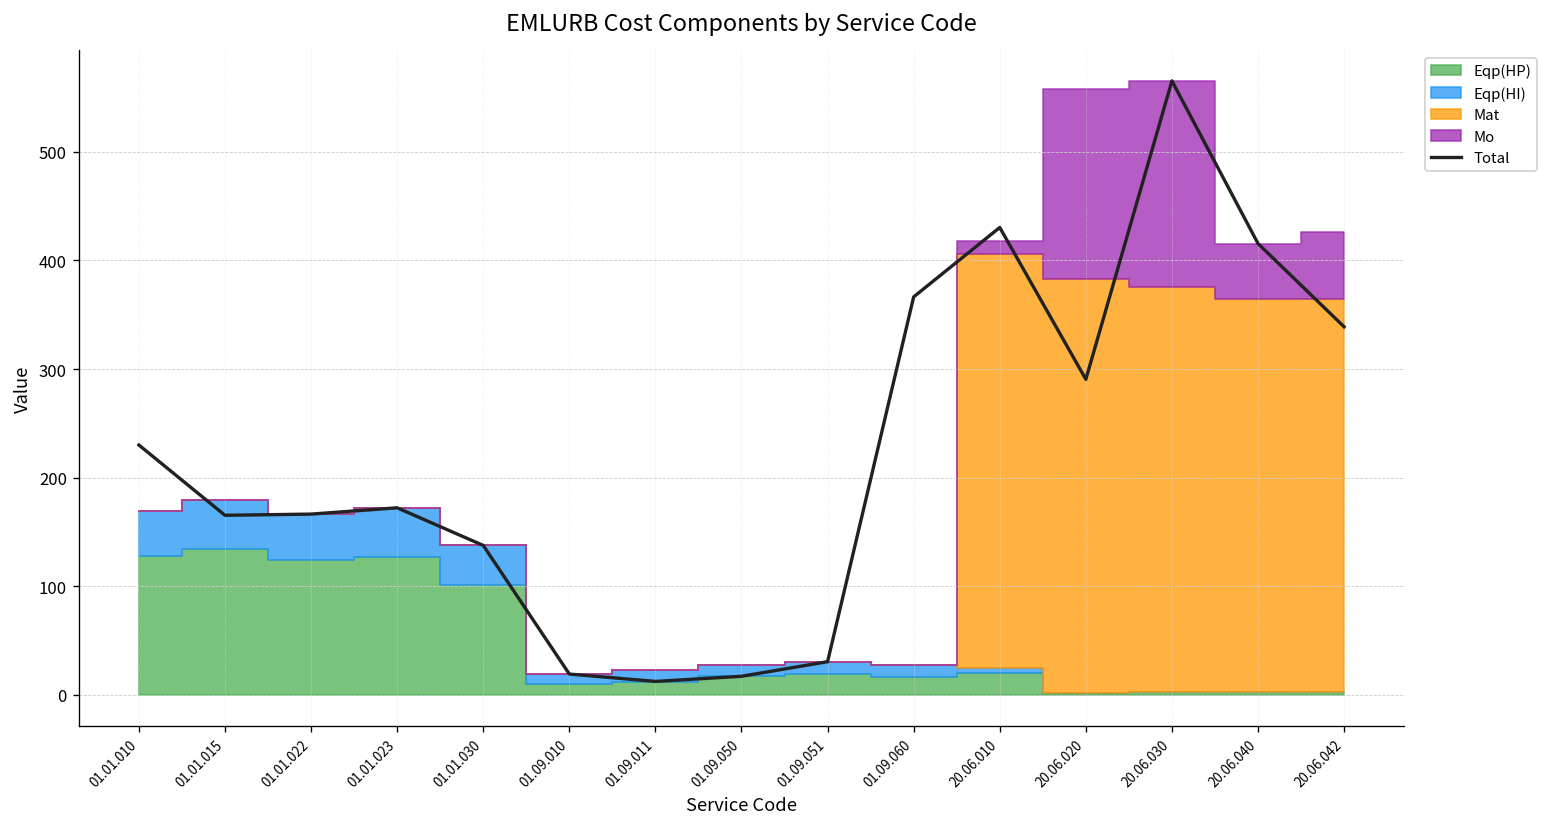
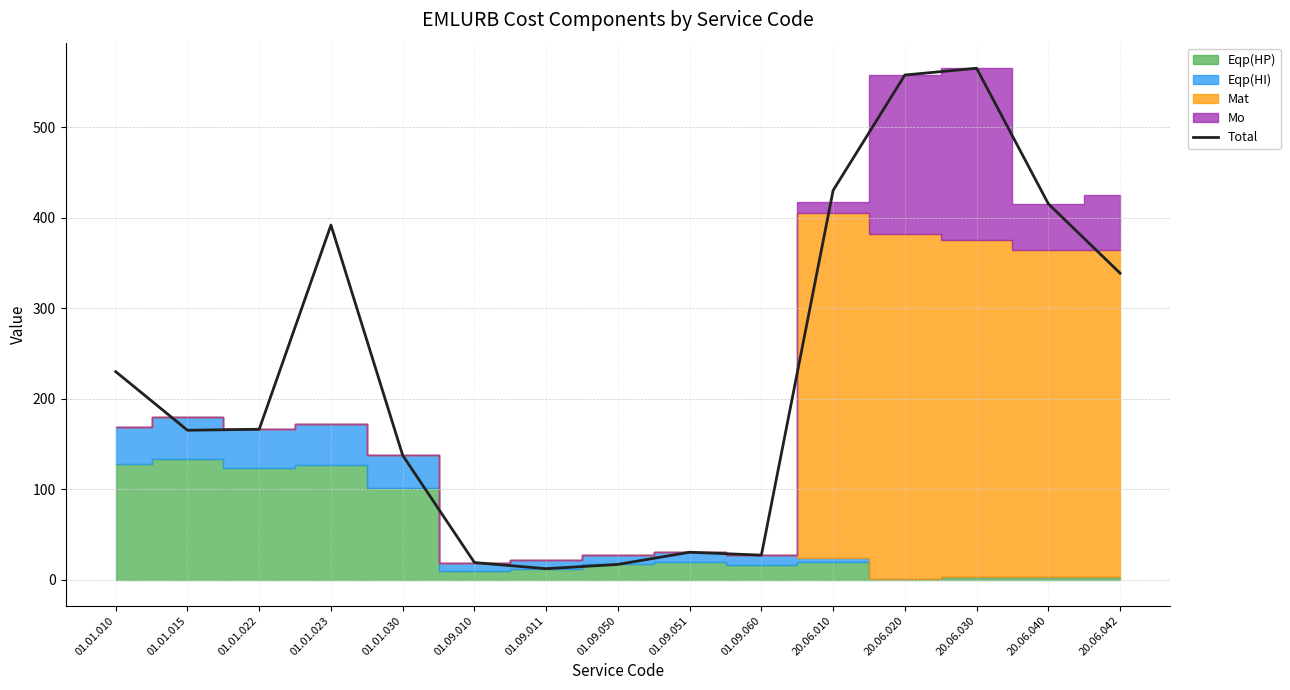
Total, 01.01.023: 170 -> 390
Total, 01.09.060: 370 -> 30
Total, 20.06.020: 290 -> 560
